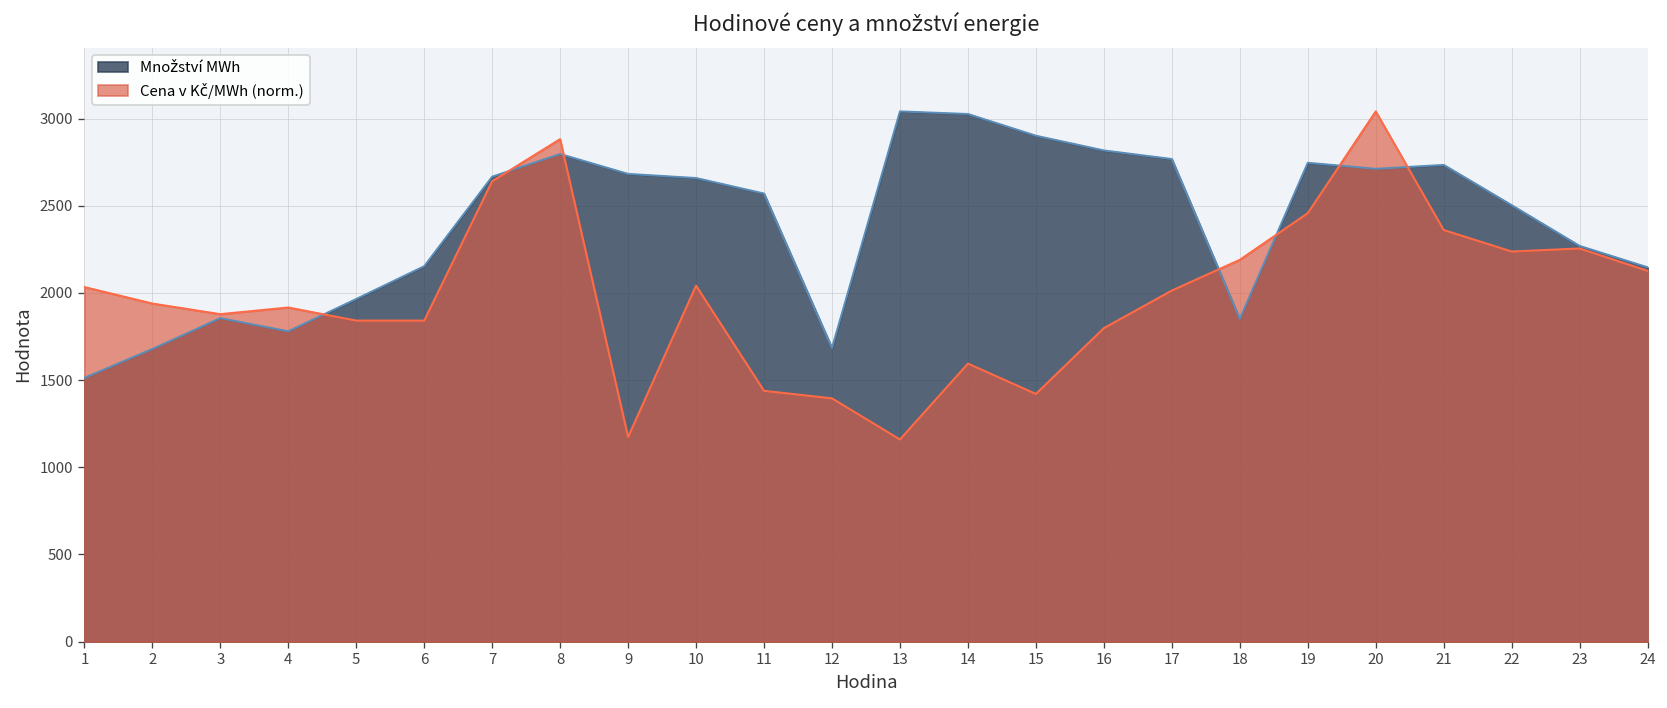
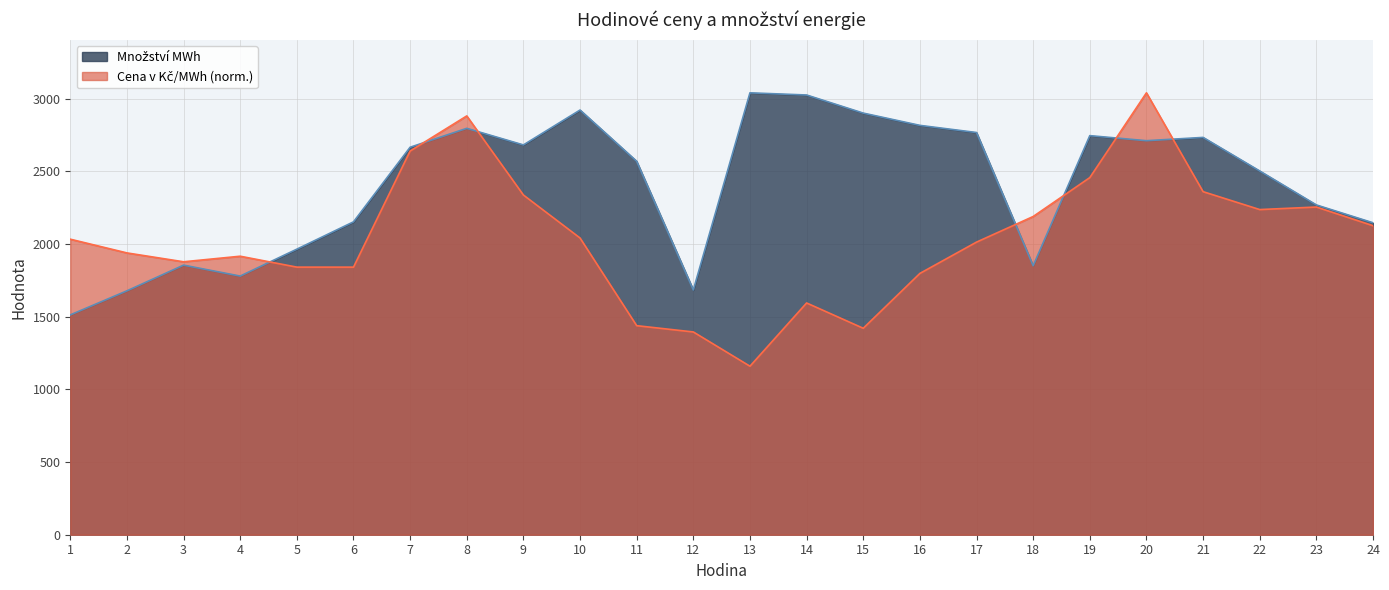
Cena v Kč/MWh (norm.), 9: 1170 -> 2340
Množství MWh, 10: 2660 -> 2920
